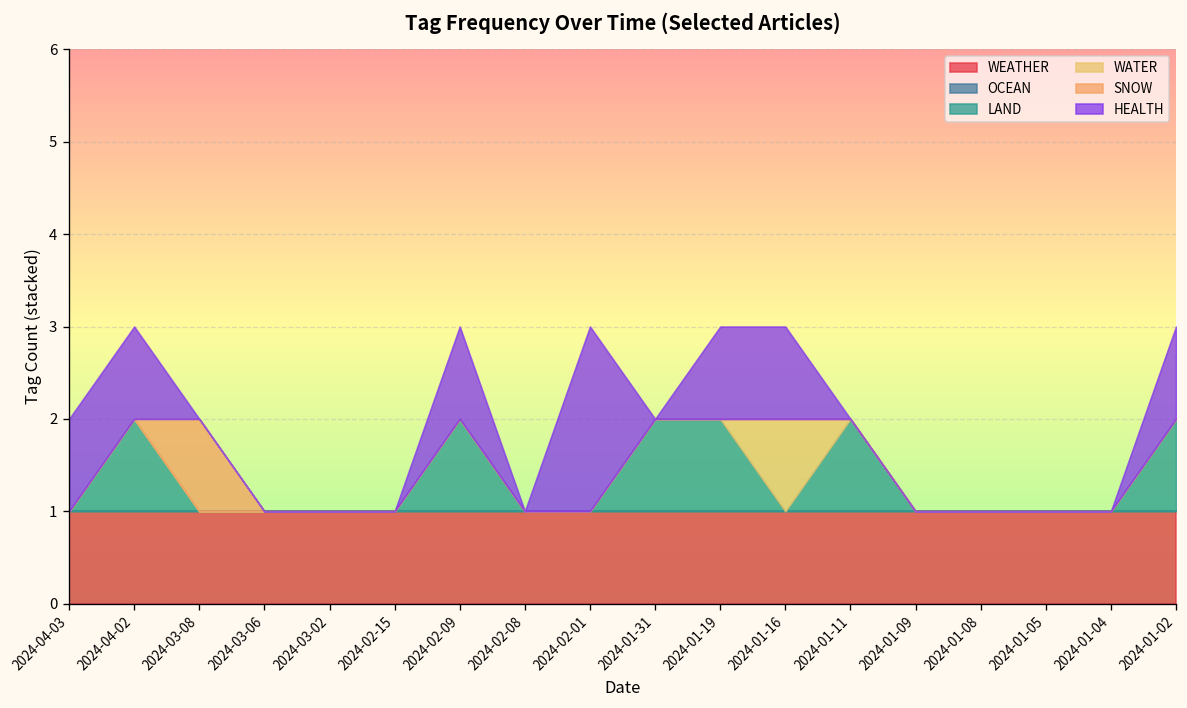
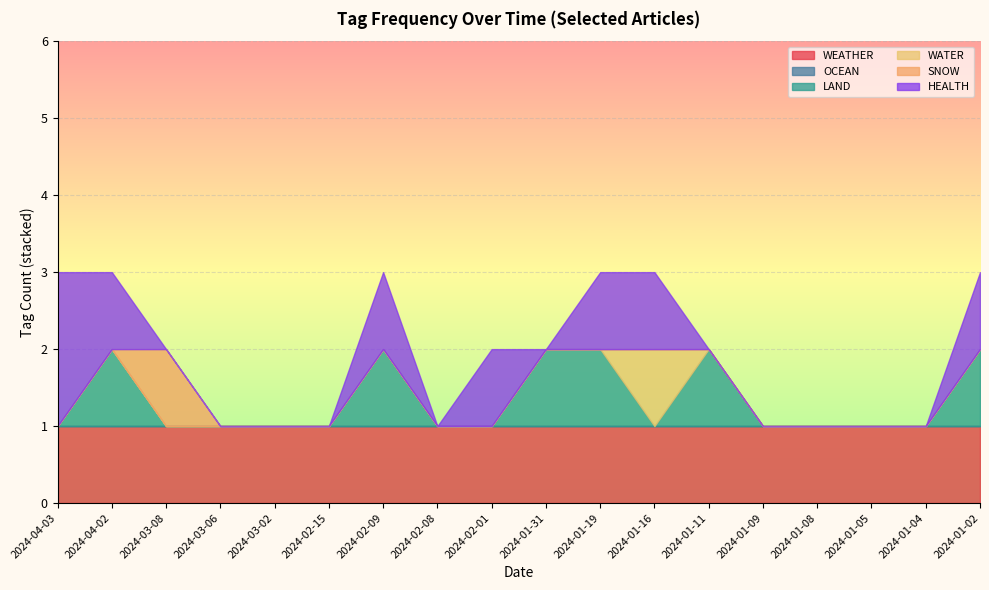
HEALTH, 2024-04-03: 1 -> 2
HEALTH, 2024-02-01: 2 -> 1
